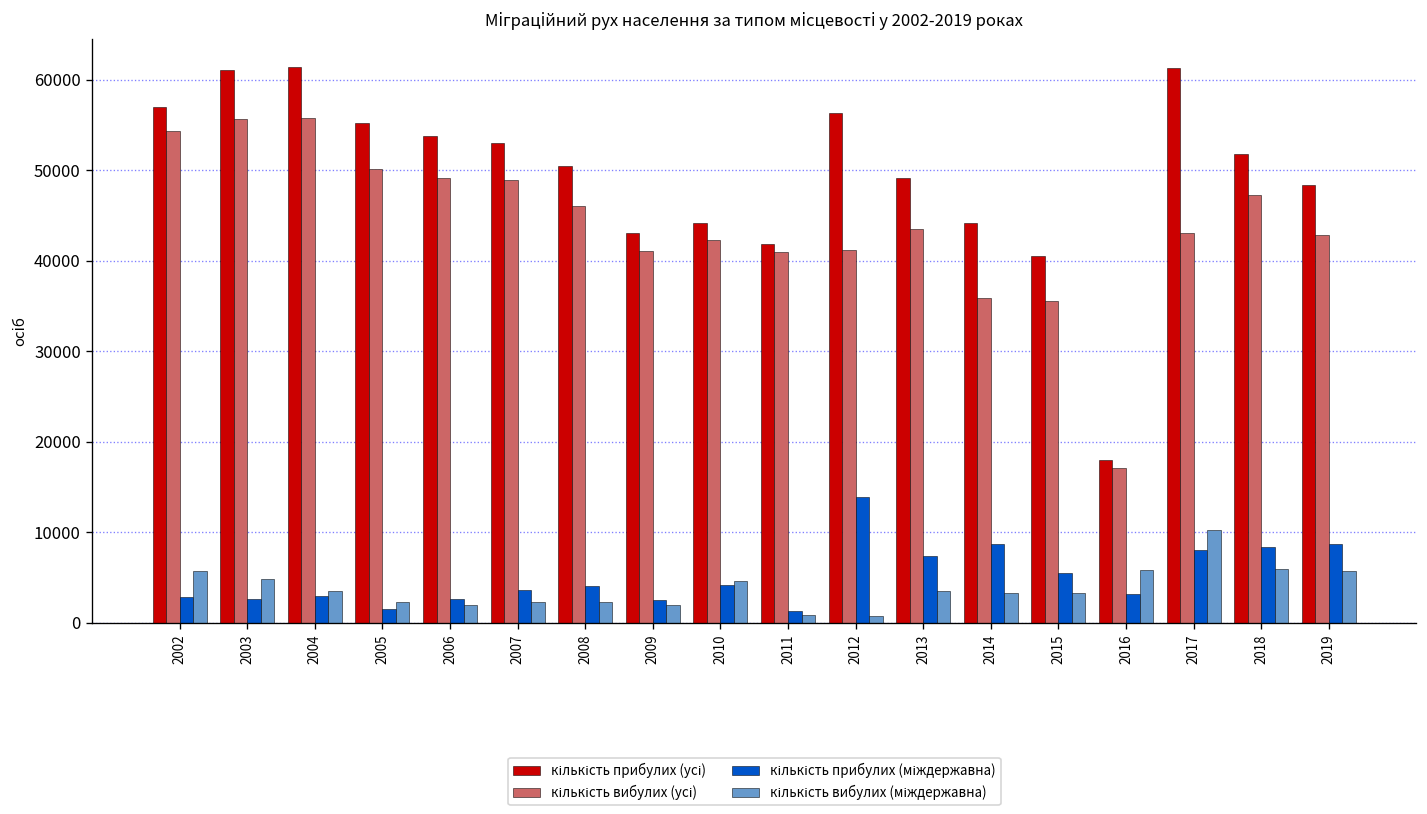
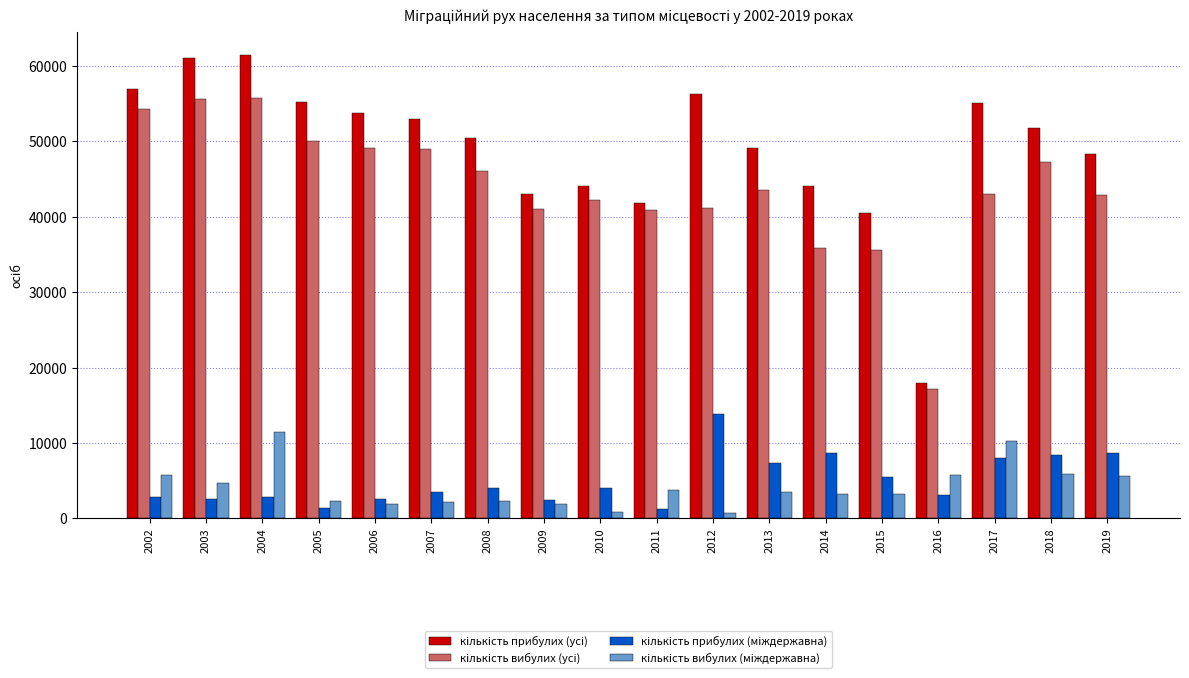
кількість вибулих (міждержавна), 2004: 3000 -> 12000
кількість вибулих (міждержавна), 2010: 5000 -> 1000
кількість вибулих (міждержавна), 2011: 1000 -> 4000
кількість прибулих (усі), 2017: 61000 -> 55000
